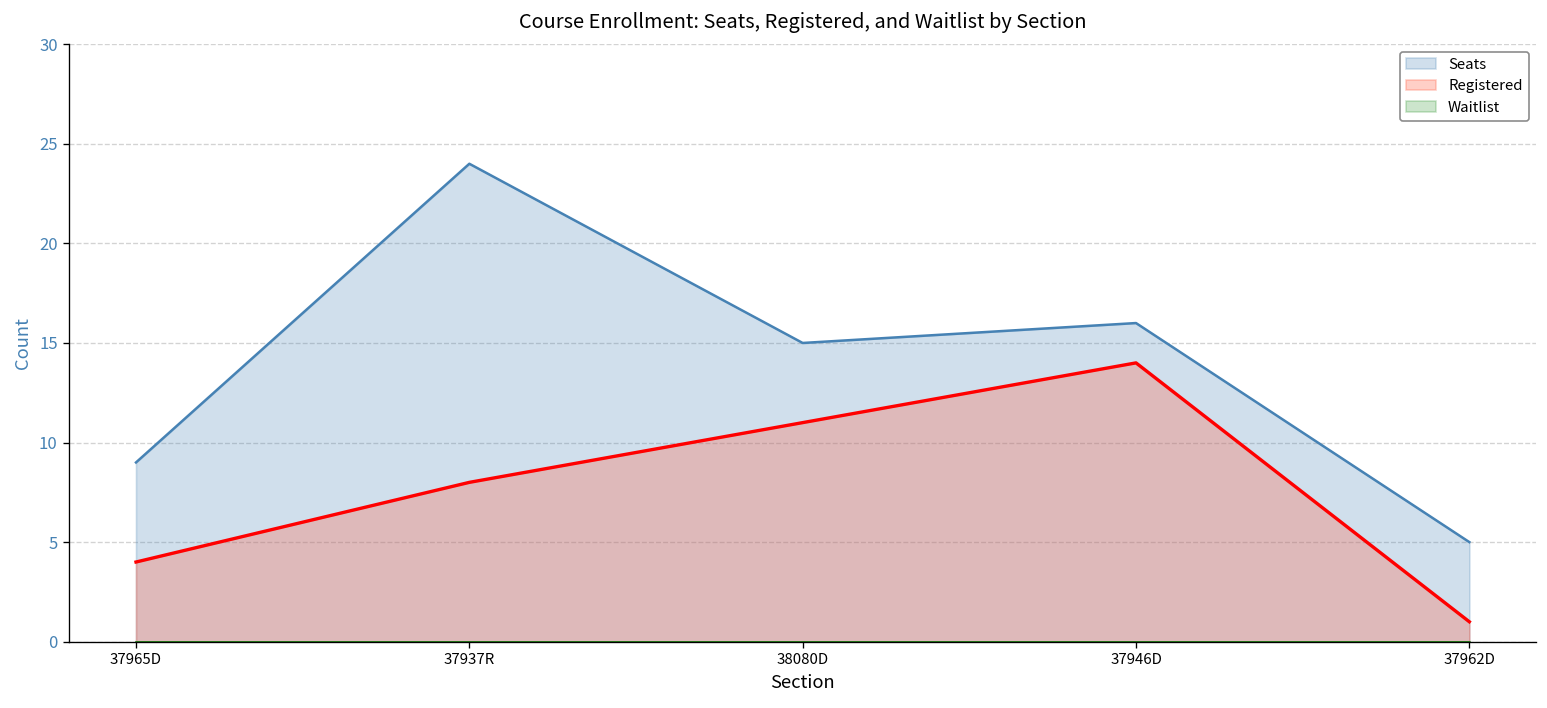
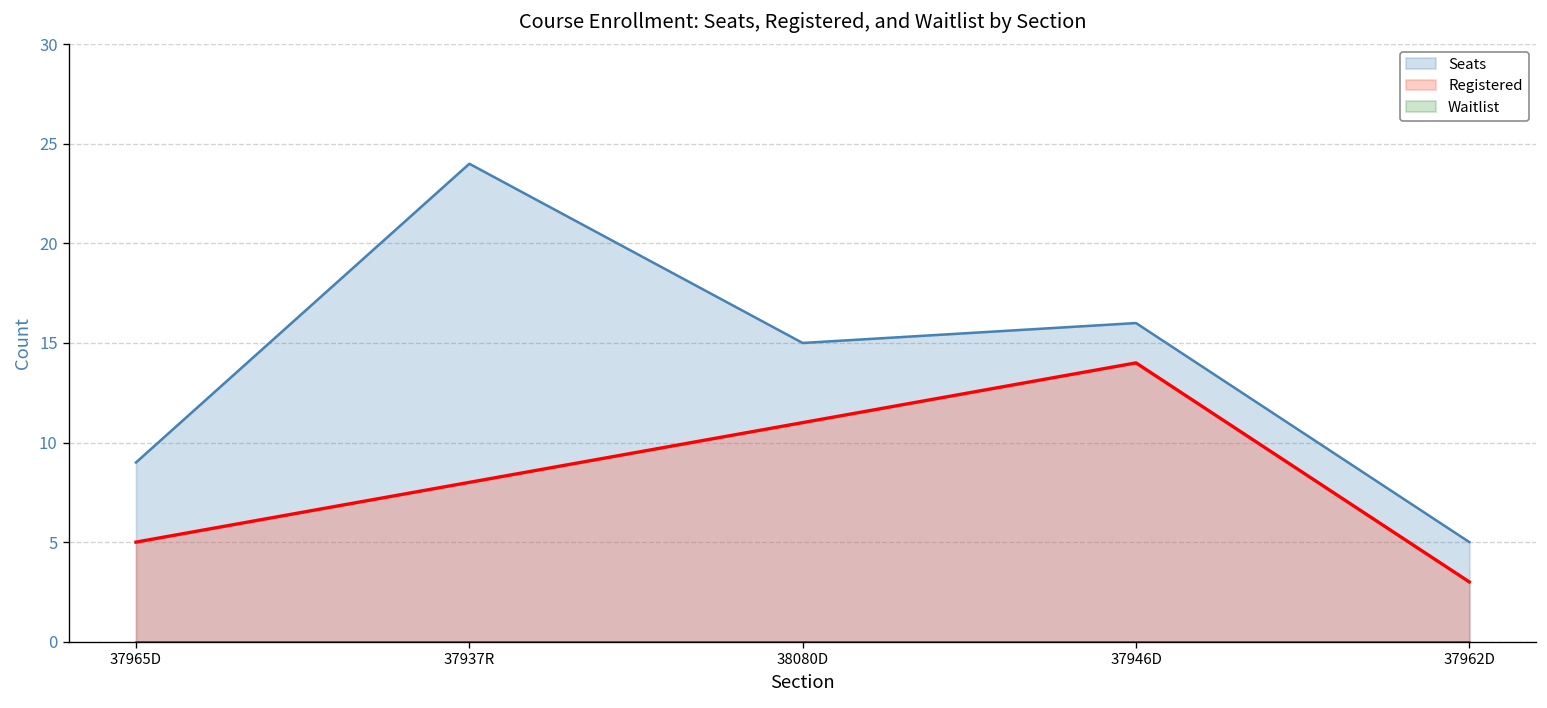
Registered, 37965D: 4 -> 5
Registered, 37962D: 1 -> 3
